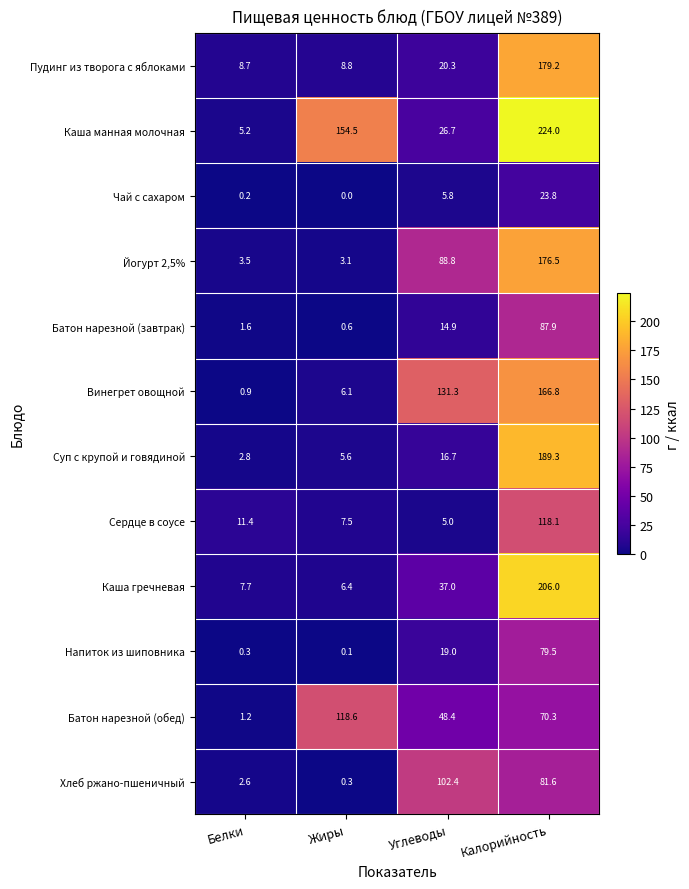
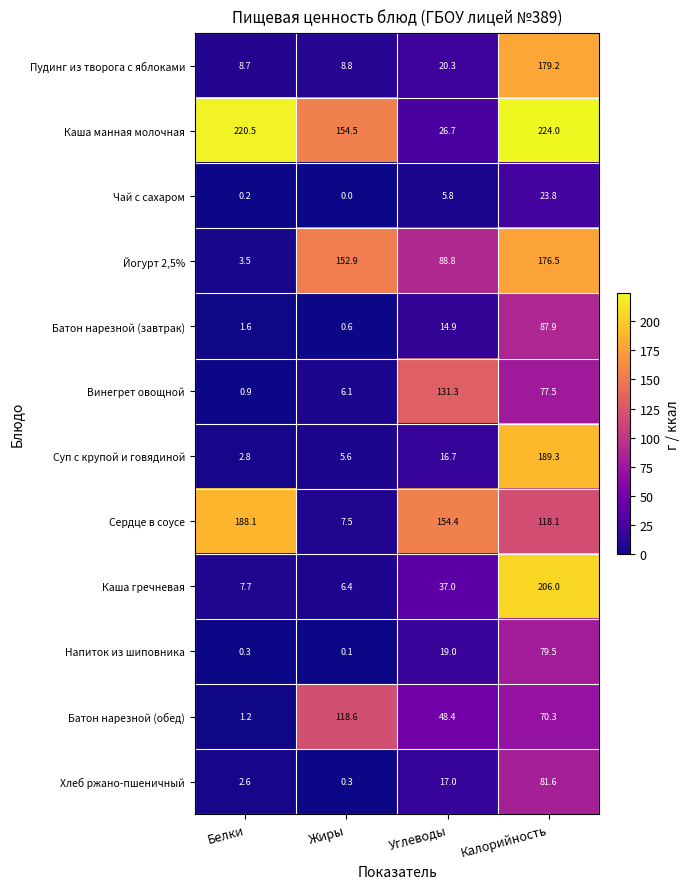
Каша манная молочная, Белки: 5.2 -> 220.5
Йогурт 2,5%, Жиры: 3.1 -> 152.9
Винегрет овощной, Калорийность: 166.8 -> 77.5
Сердце в соусе, Белки: 11.4 -> 188.1
Сердце в соусе, Углеводы: 5.0 -> 154.4
Хлеб ржано-пшеничный, Углеводы: 102.4 -> 17.0
